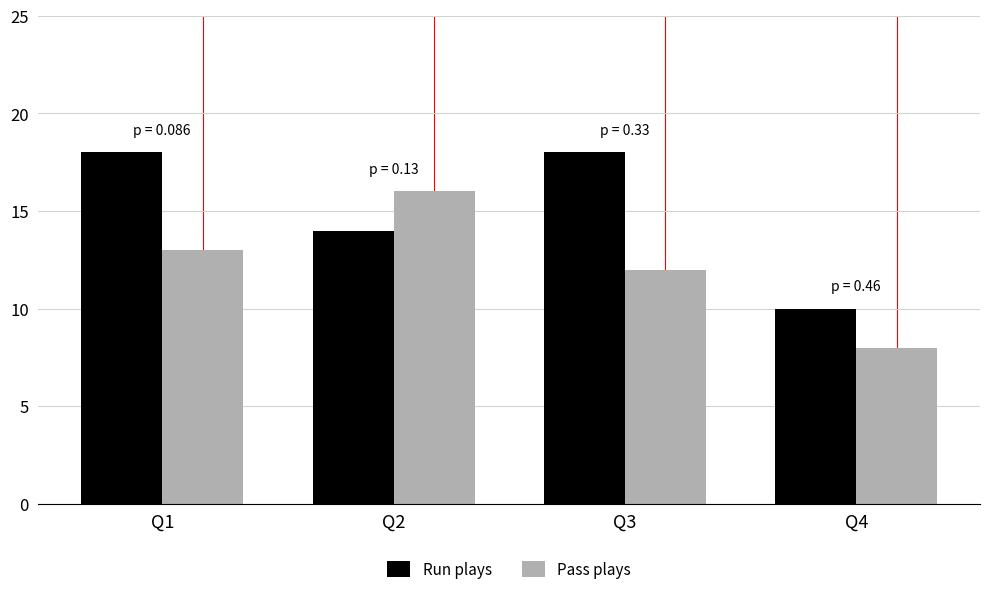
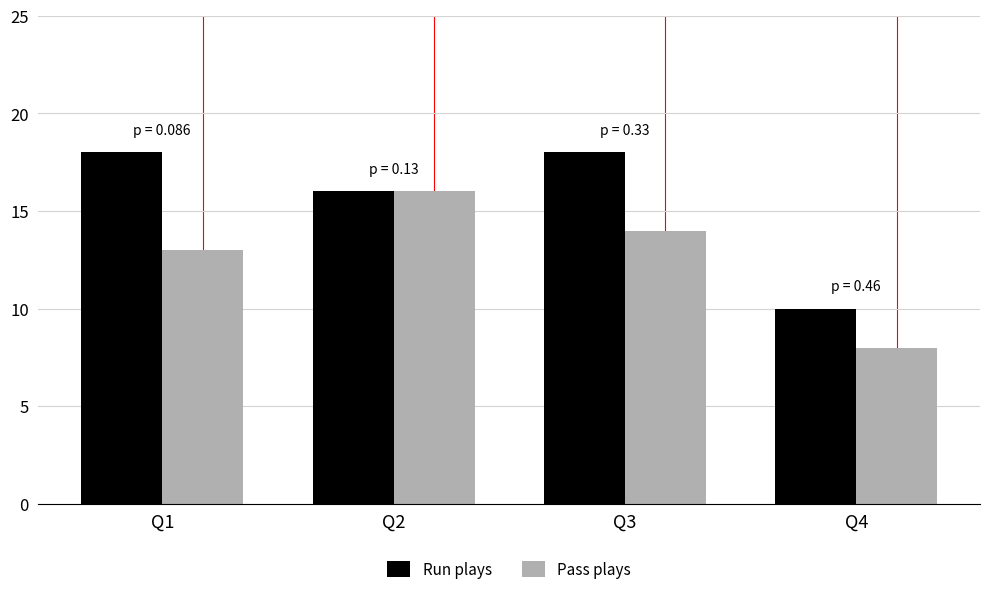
Run plays, Q2: 14 -> 16
Pass plays, Q3: 12 -> 14
